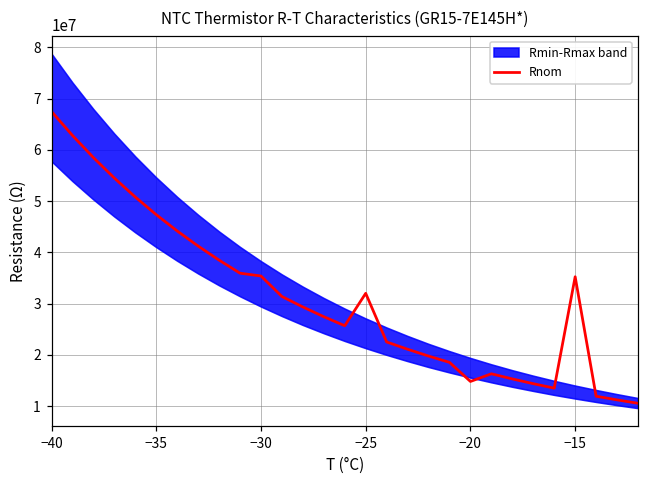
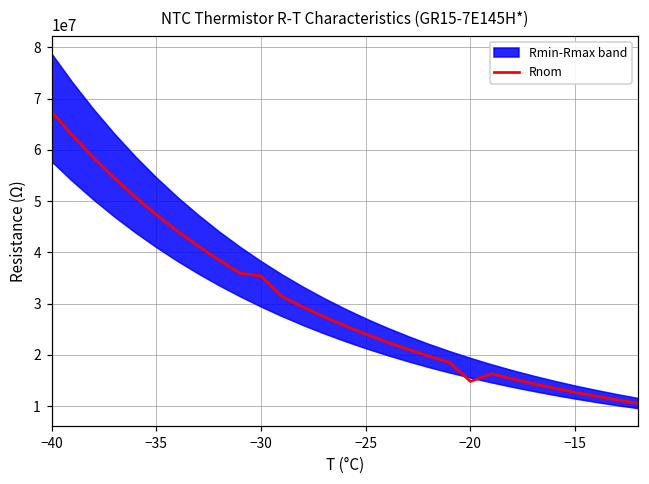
Rnom, −25: 32000000 -> 24000000
Rnom, −15: 35000000 -> 13000000
